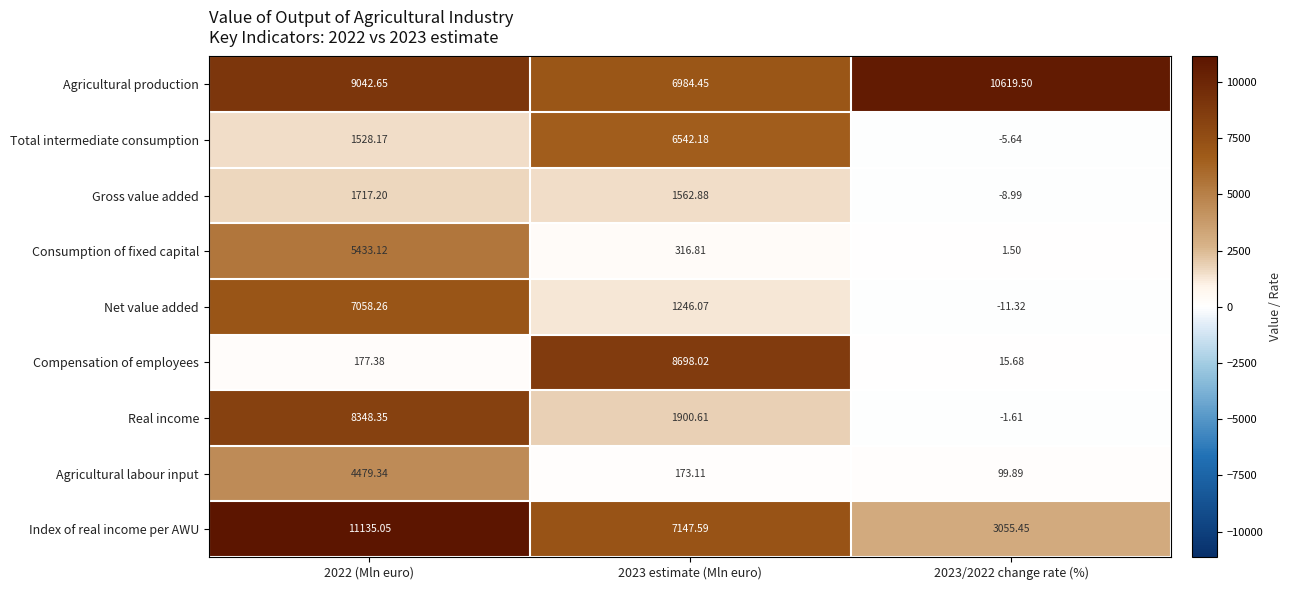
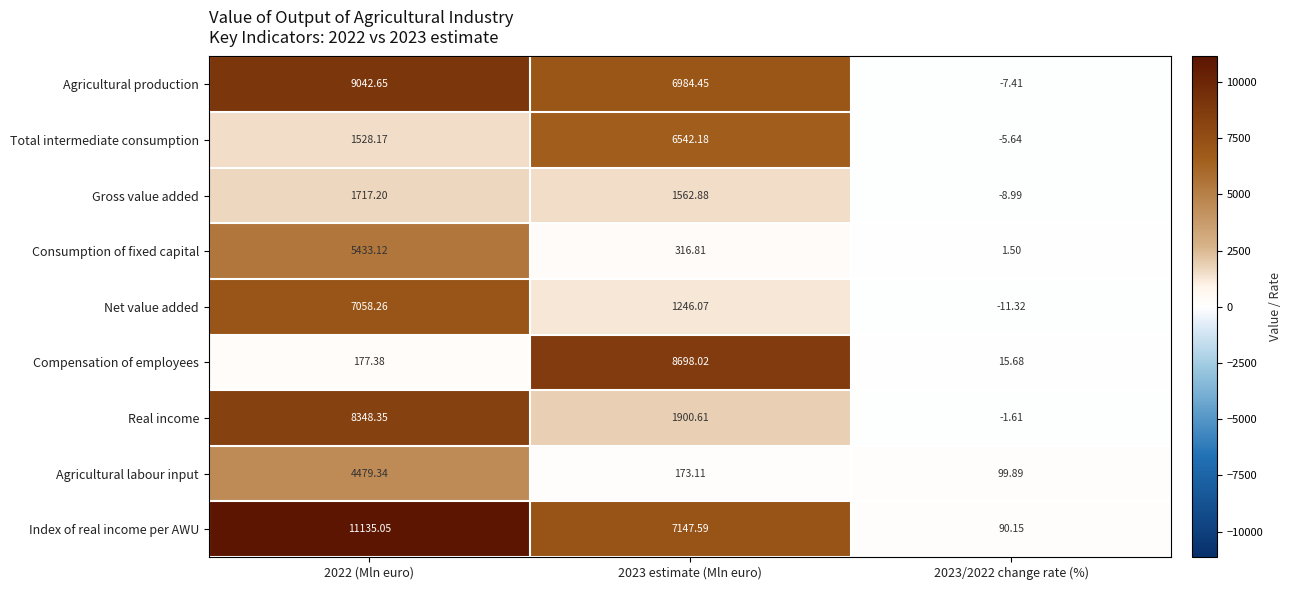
Agricultural production, 2023/2022 change rate (%): 10619.50 -> -7.41
Index of real income per AWU, 2023/2022 change rate (%): 3055.45 -> 90.15
